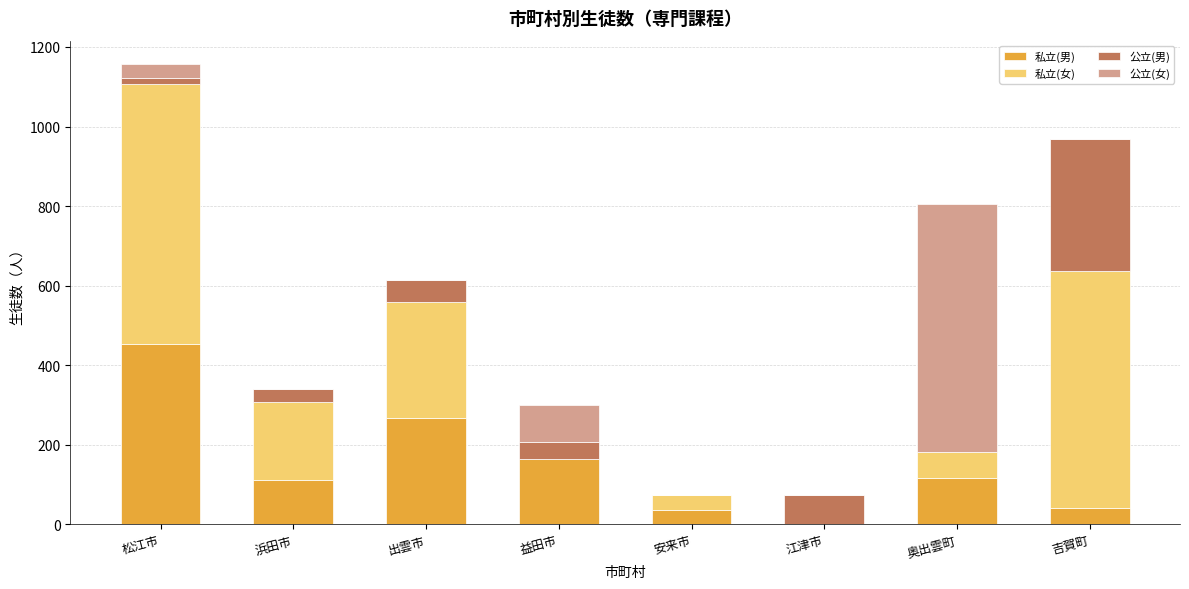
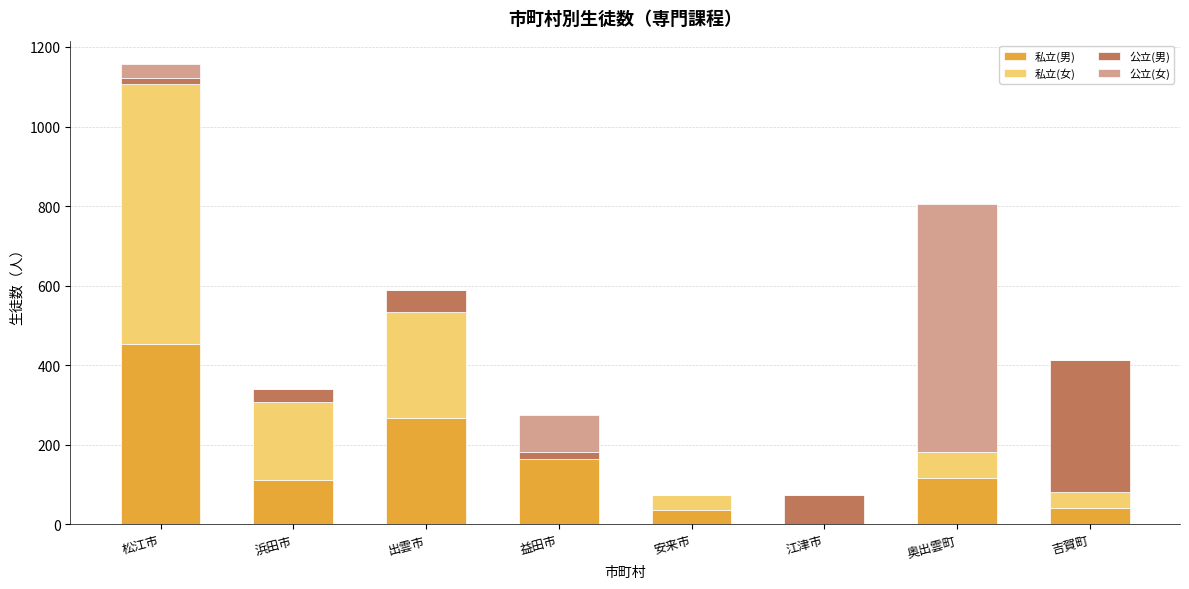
私立(女), 出雲市: 290 -> 270
公立(男), 益田市: 40 -> 20
私立(女), 吉賀町: 600 -> 40
